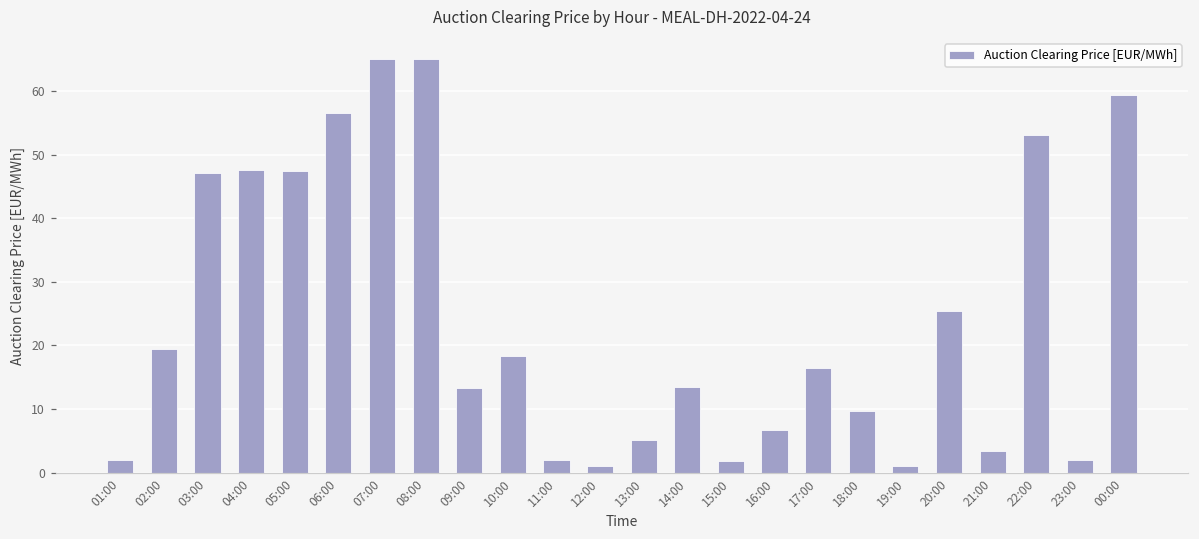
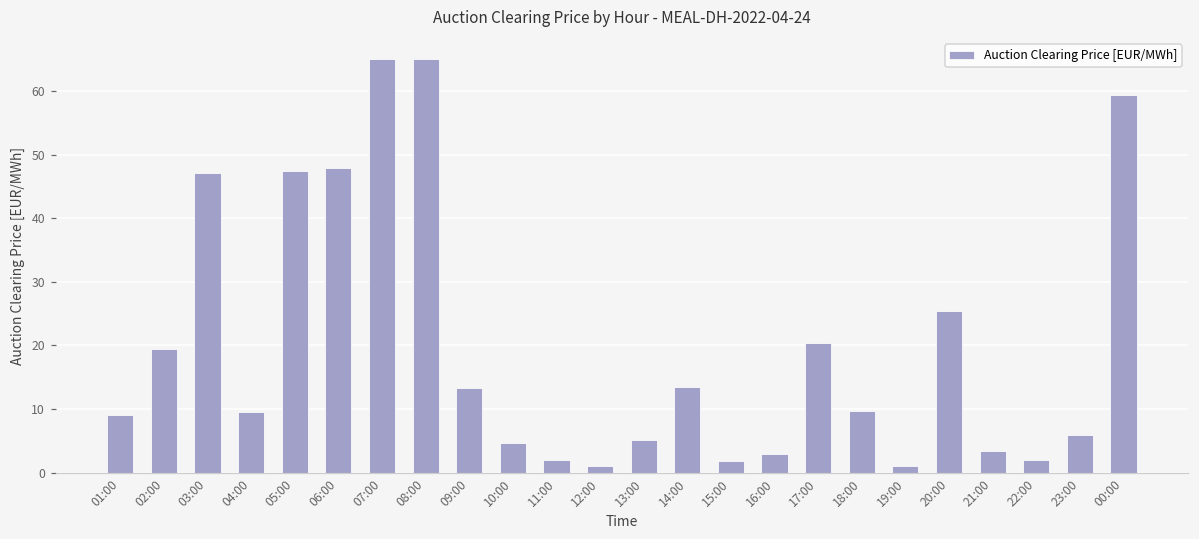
01:00: 2 -> 9
04:00: 48 -> 10
06:00: 57 -> 48
10:00: 18 -> 5
16:00: 7 -> 3
17:00: 17 -> 20
22:00: 53 -> 2
23:00: 2 -> 6
